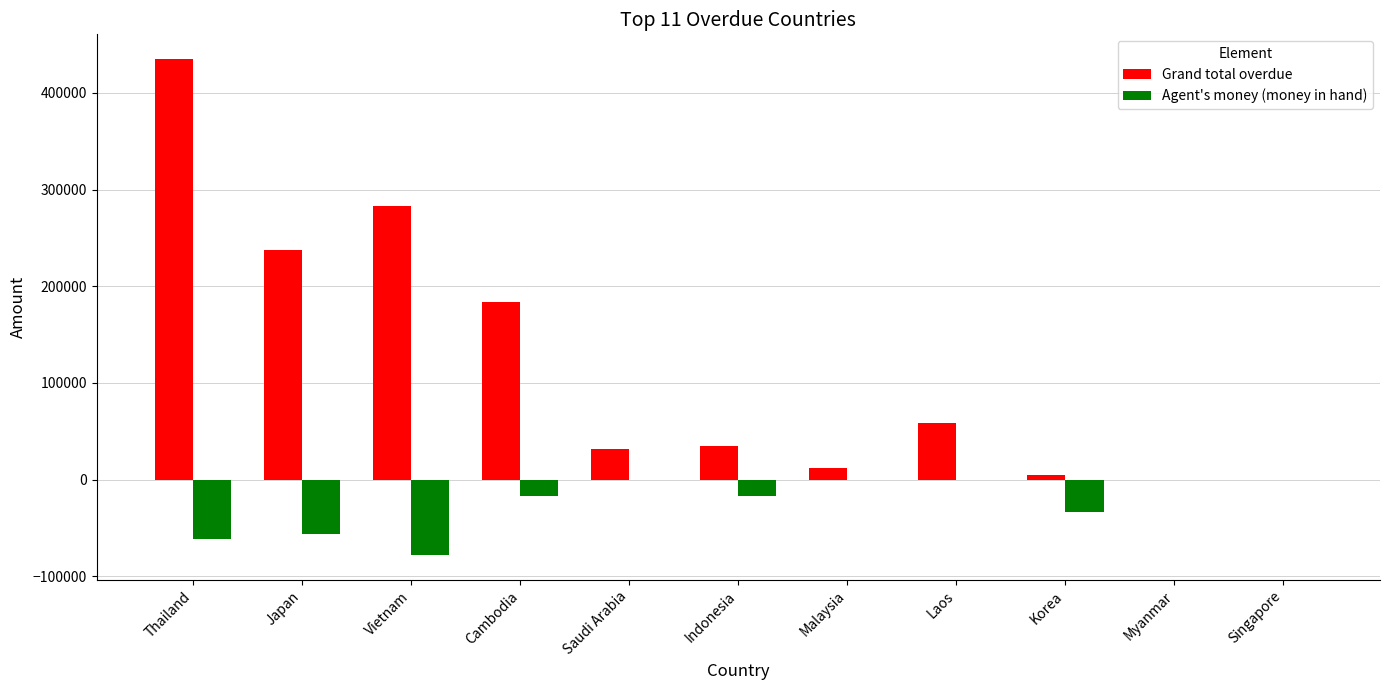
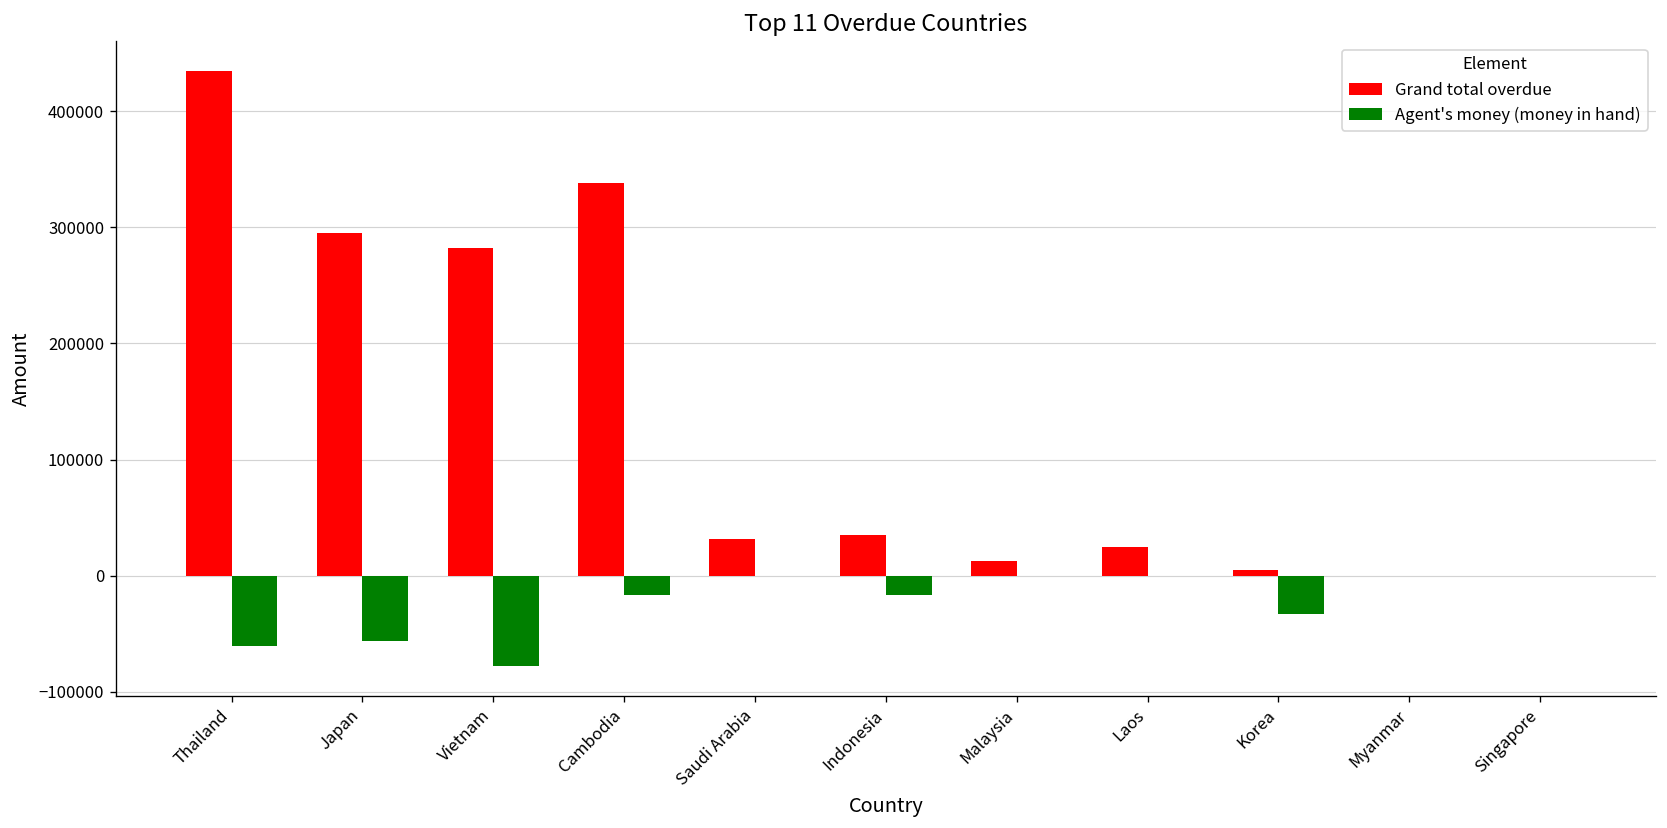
Grand total overdue, Japan: 240000 -> 300000
Grand total overdue, Cambodia: 180000 -> 340000
Grand total overdue, Laos: 60000 -> 20000
